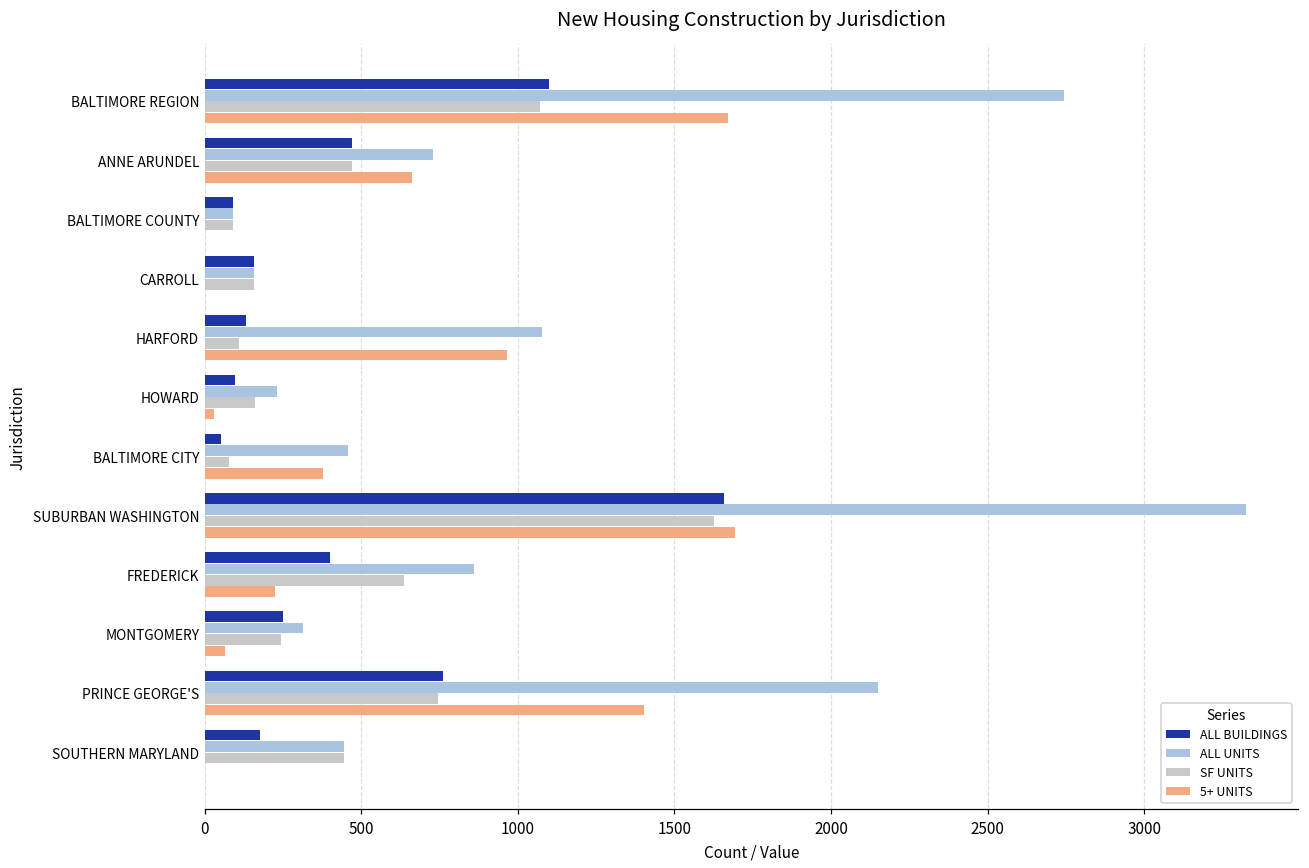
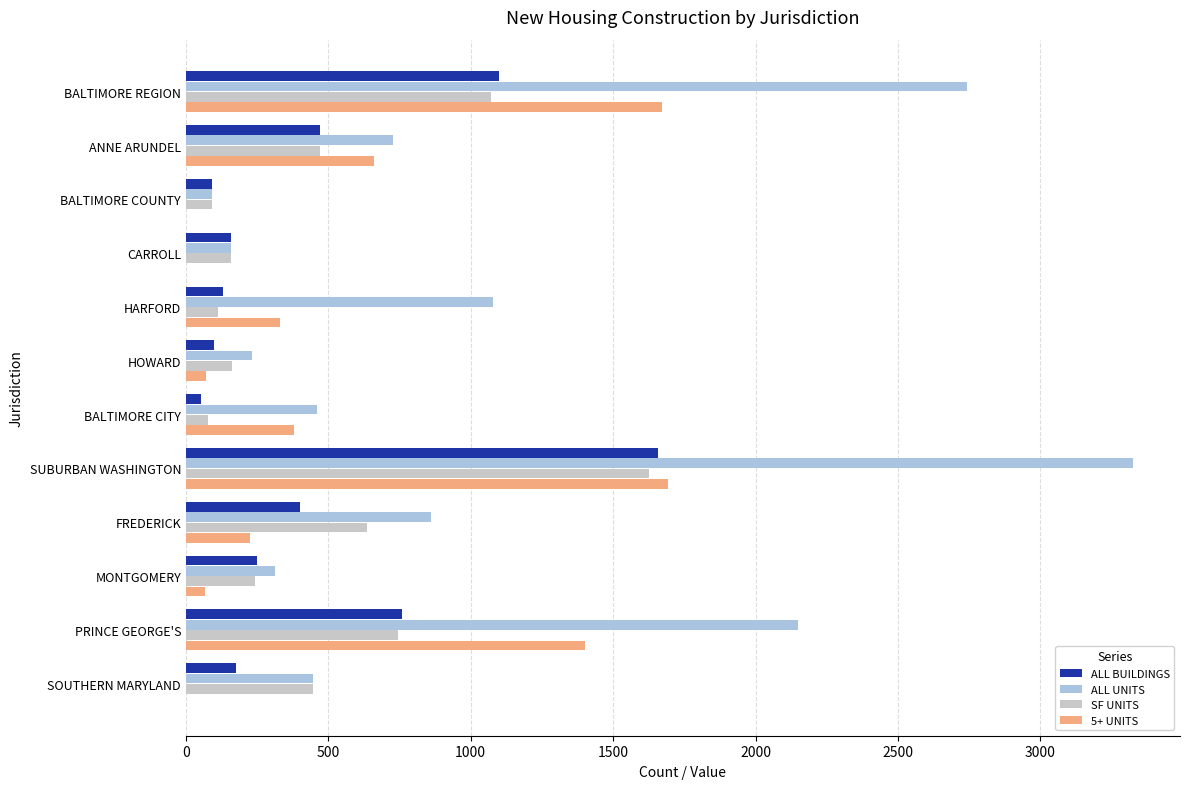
5+ UNITS, HARFORD: 970 -> 330
5+ UNITS, HOWARD: 30 -> 70
